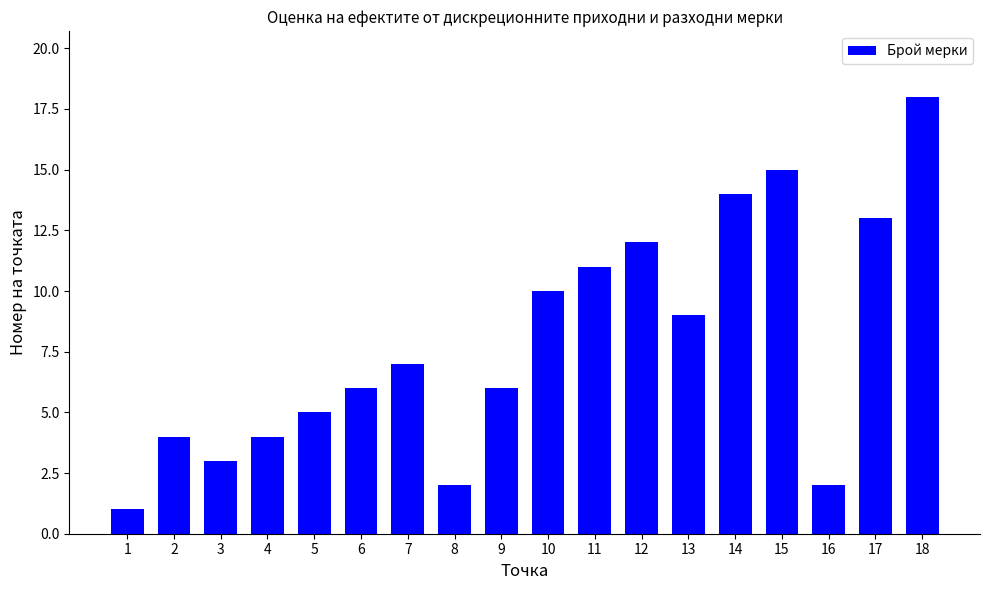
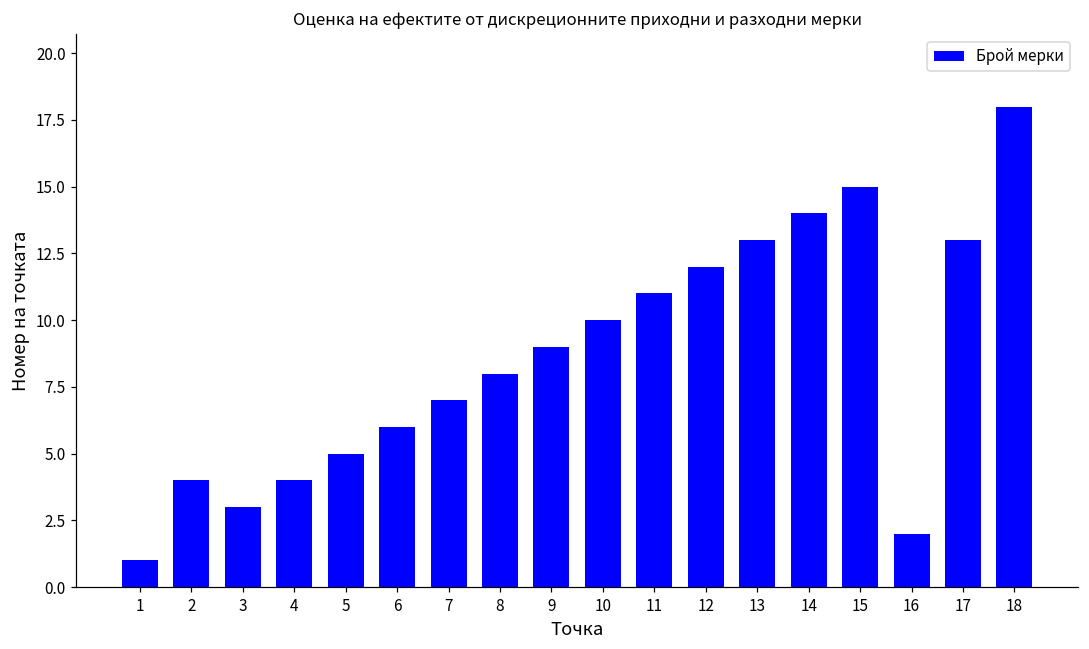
8: 2 -> 8
9: 6 -> 9
13: 9 -> 13
